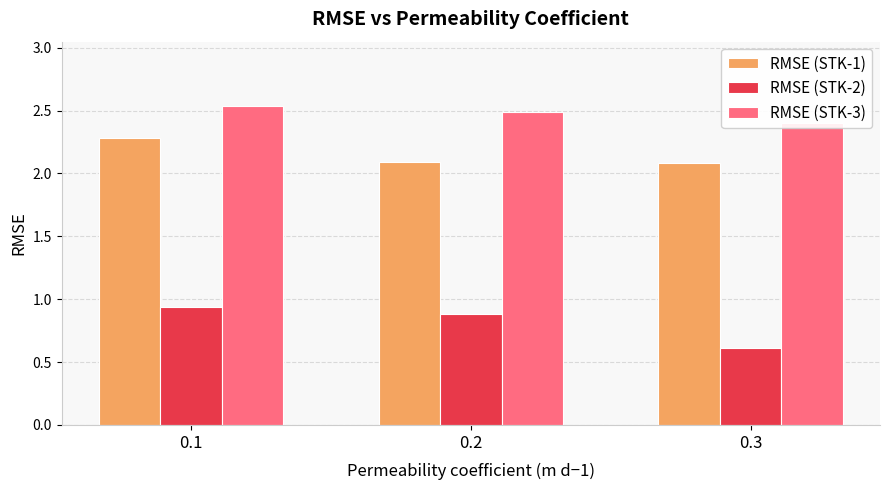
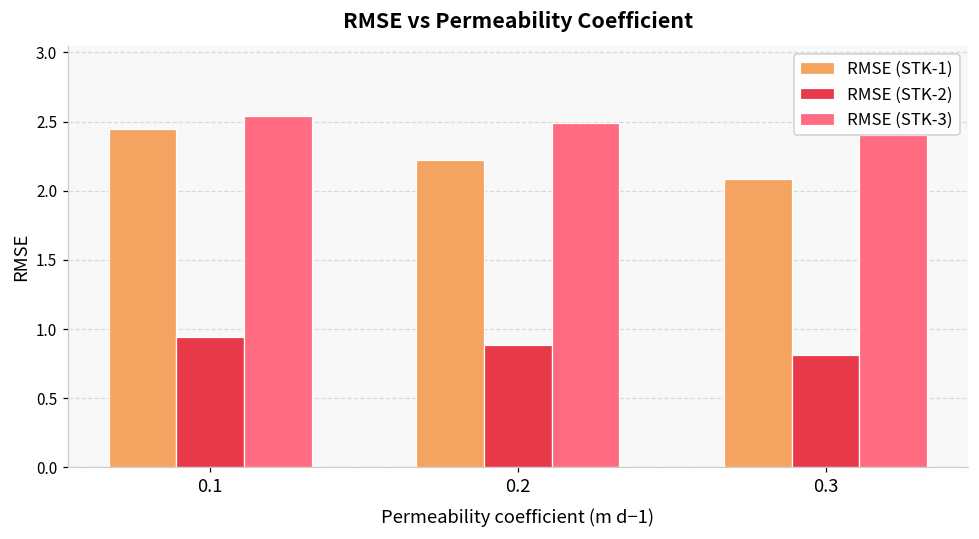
RMSE (STK-1), 0.1: 2.28 -> 2.45
RMSE (STK-1), 0.2: 2.09 -> 2.22
RMSE (STK-2), 0.3: 0.62 -> 0.81
